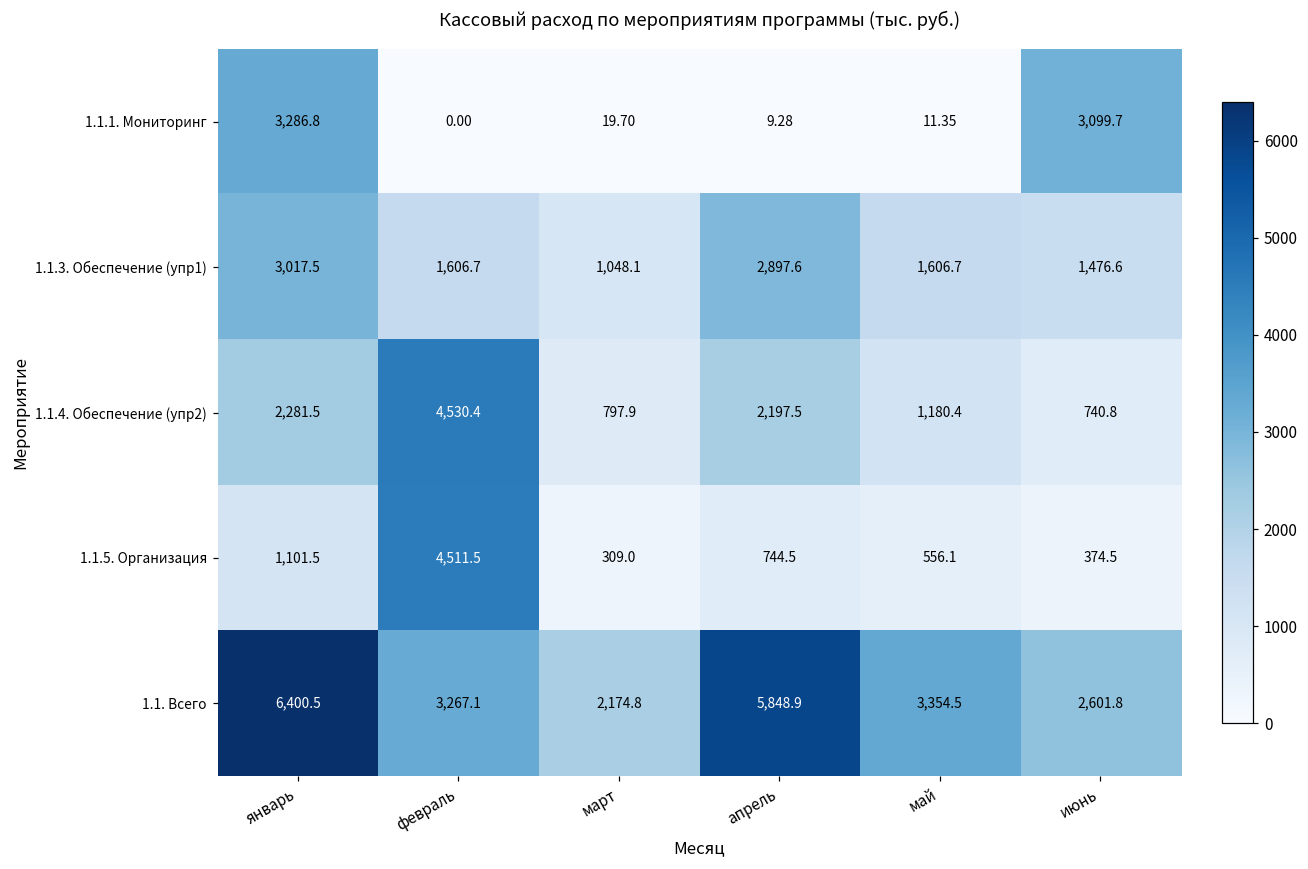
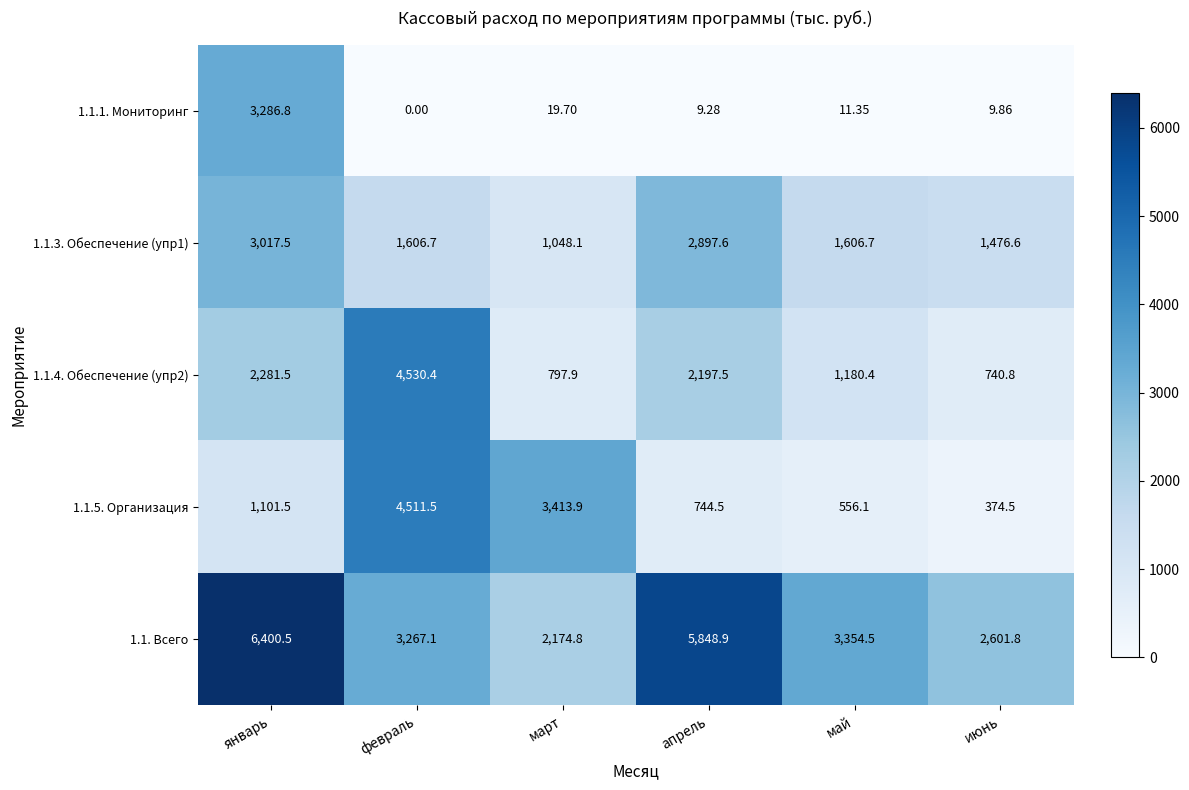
1.1.1. Мониторинг, июнь: 3,099.7 -> 9.86
1.1.5. Организация, март: 309.0 -> 3,413.9
